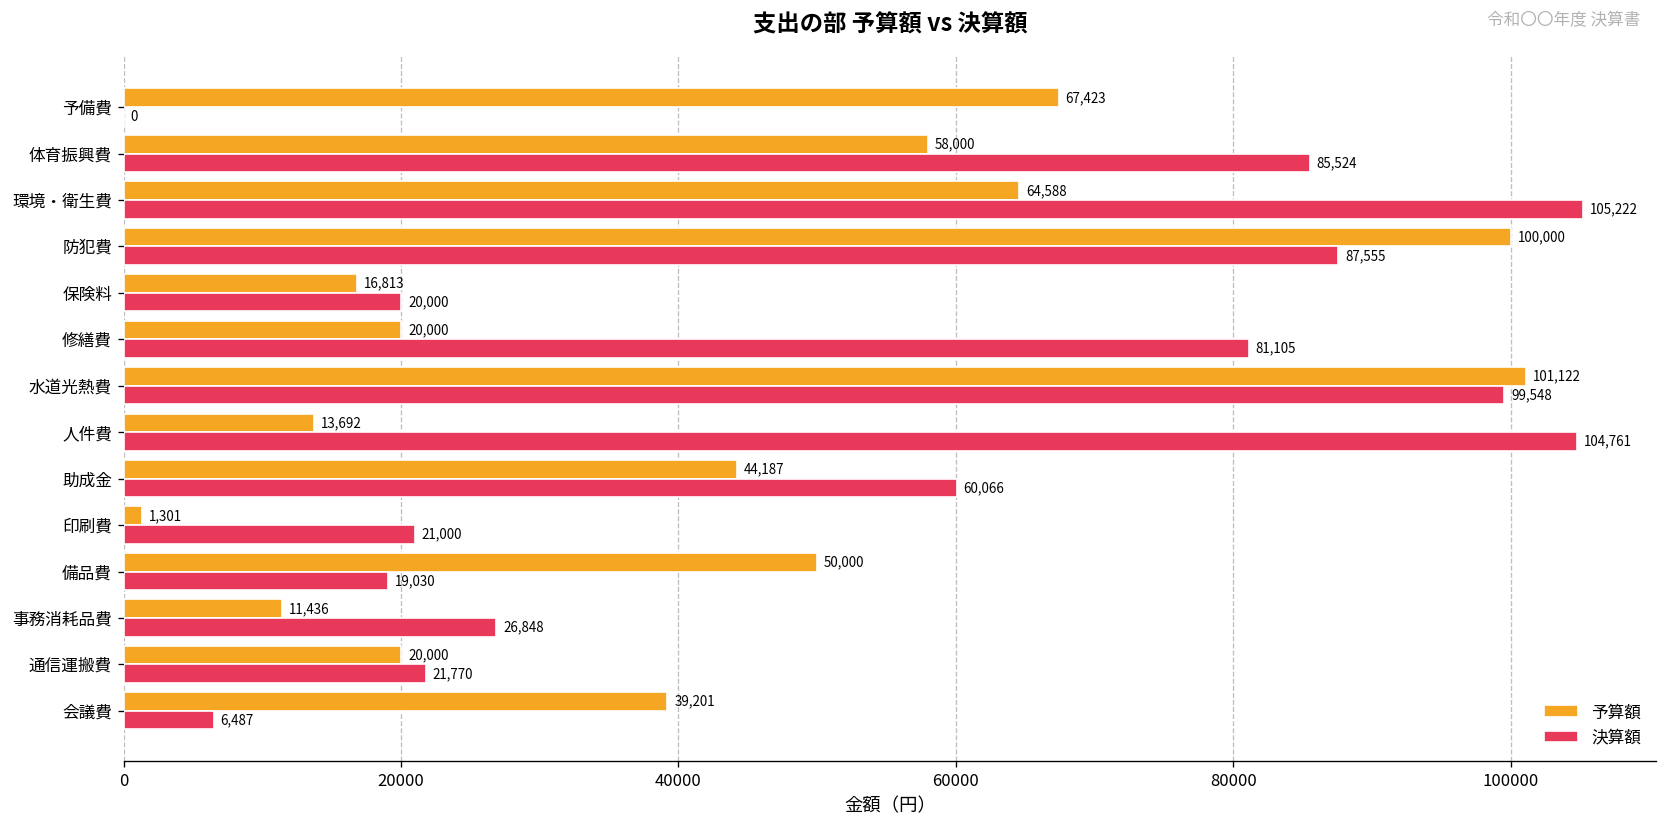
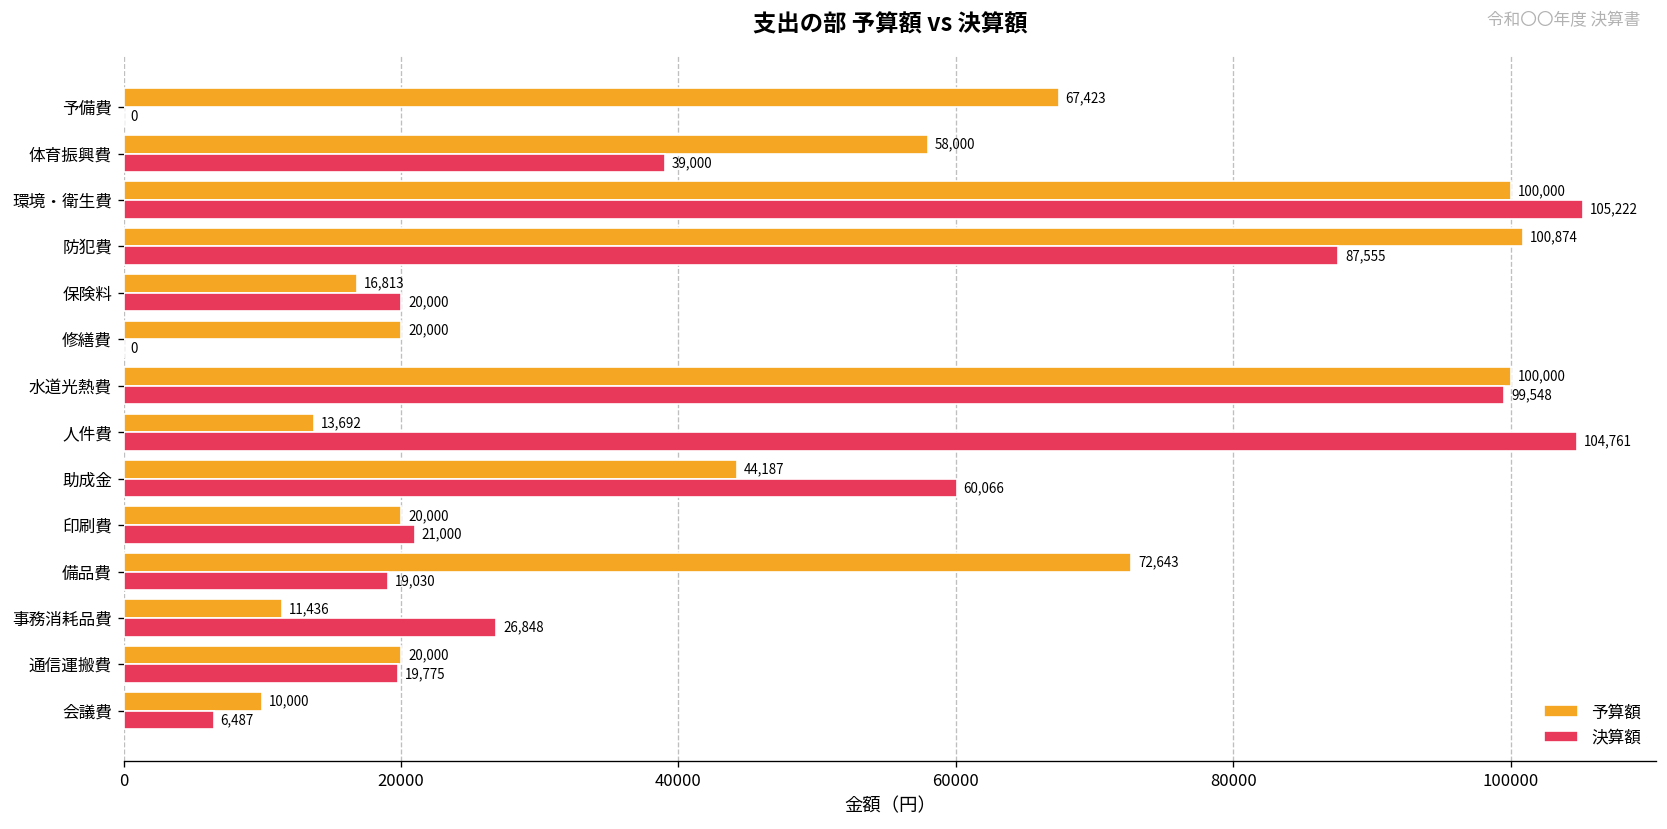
決算額, 体育振興費: 85,524 -> 39,000
予算額, 環境・衛生費: 64,588 -> 100,000
予算額, 防犯費: 100,000 -> 100,874
決算額, 修繕費: 81,105 -> 0
予算額, 水道光熱費: 101,122 -> 100,000
予算額, 印刷費: 1,301 -> 20,000
予算額, 備品費: 50,000 -> 72,643
決算額, 通信運搬費: 21,770 -> 19,775
予算額, 会議費: 39,201 -> 10,000
